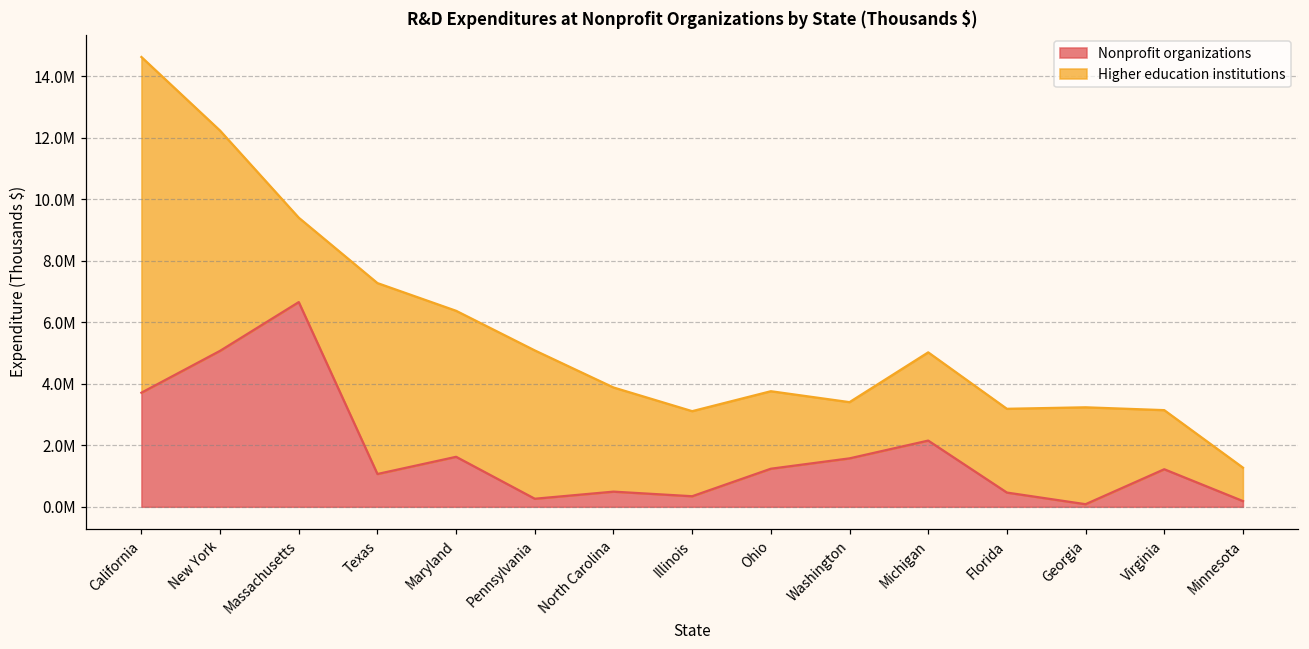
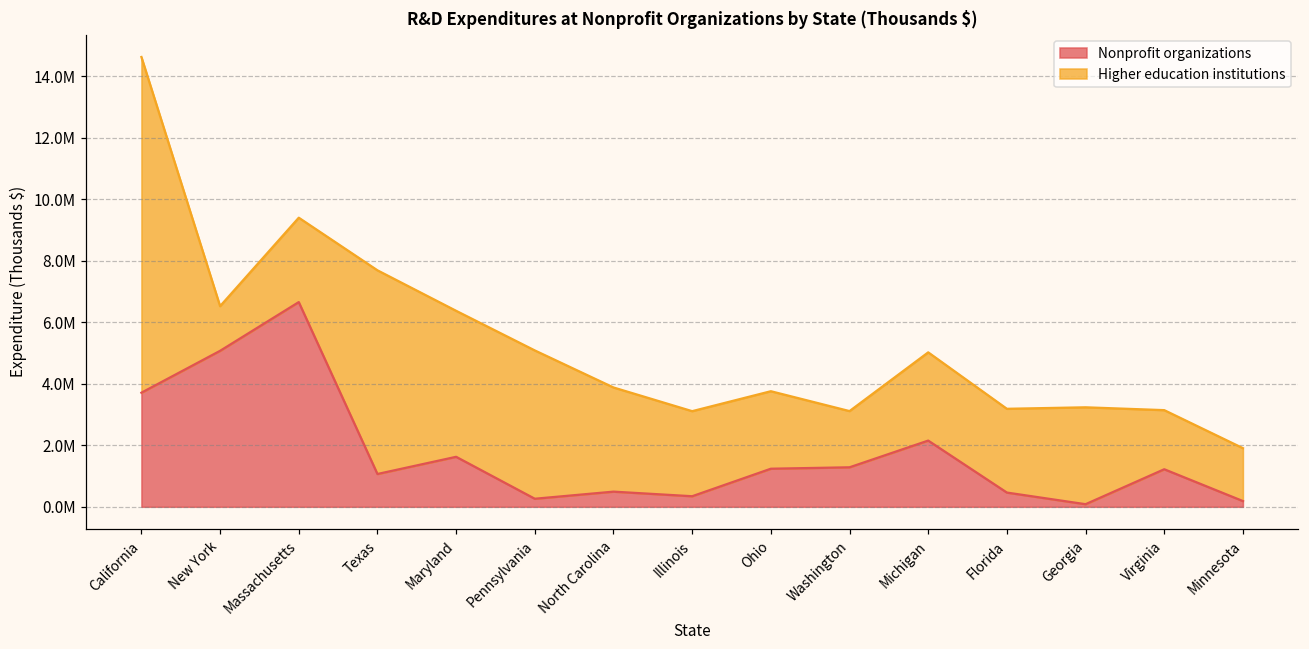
Higher education institutions, New York: 7200000 -> 1500000
Higher education institutions, Texas: 6200000 -> 6600000
Nonprofit organizations, Washington: 1600000 -> 1300000
Higher education institutions, Minnesota: 1100000 -> 1700000
